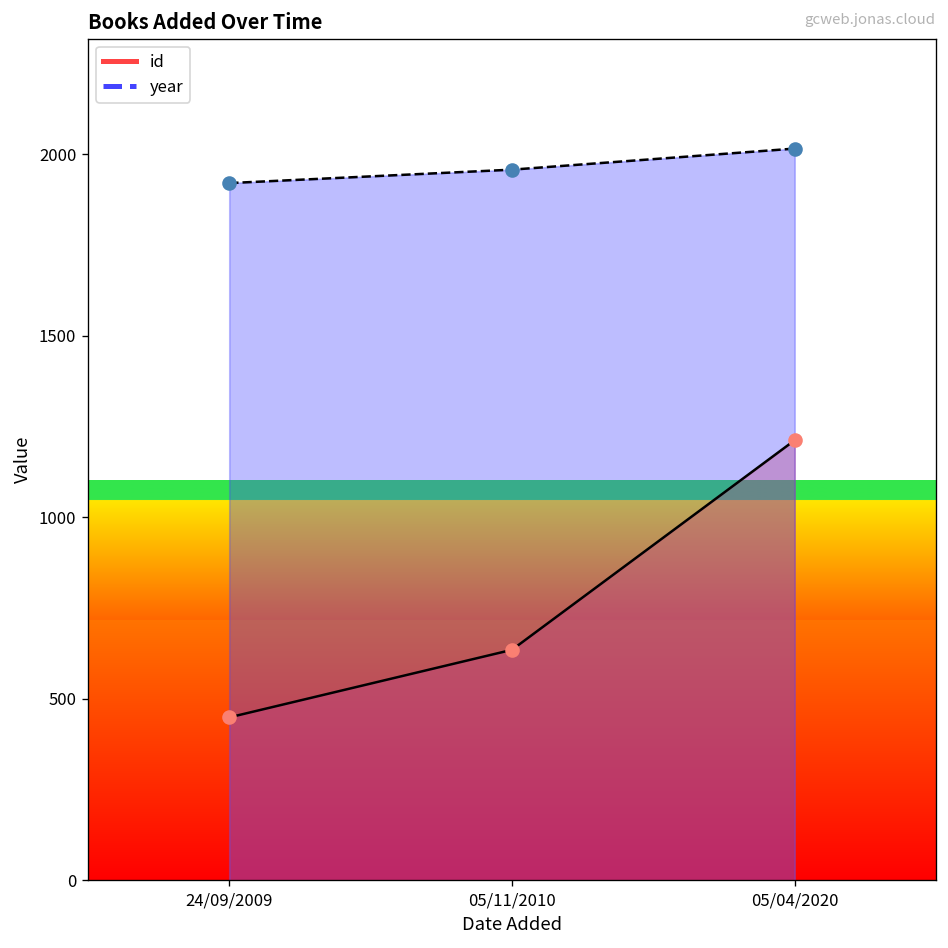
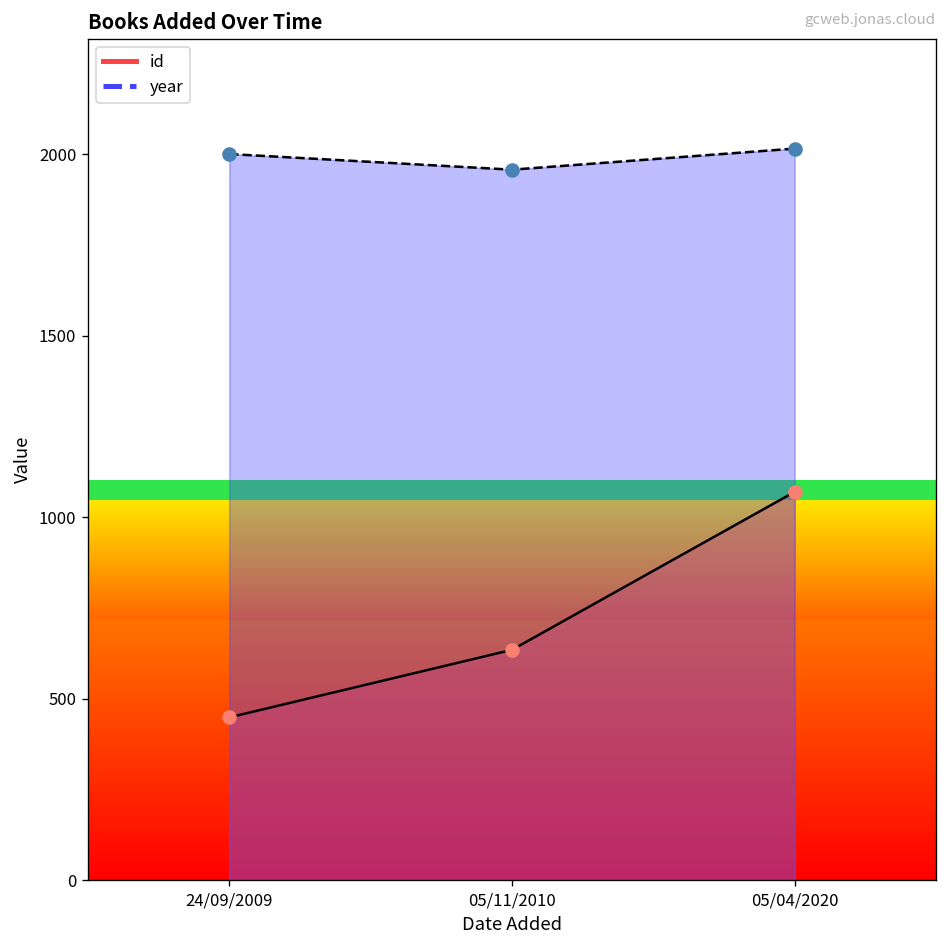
year, 24/09/2009: 1920 -> 2000
id, 05/04/2020: 1210 -> 1070
